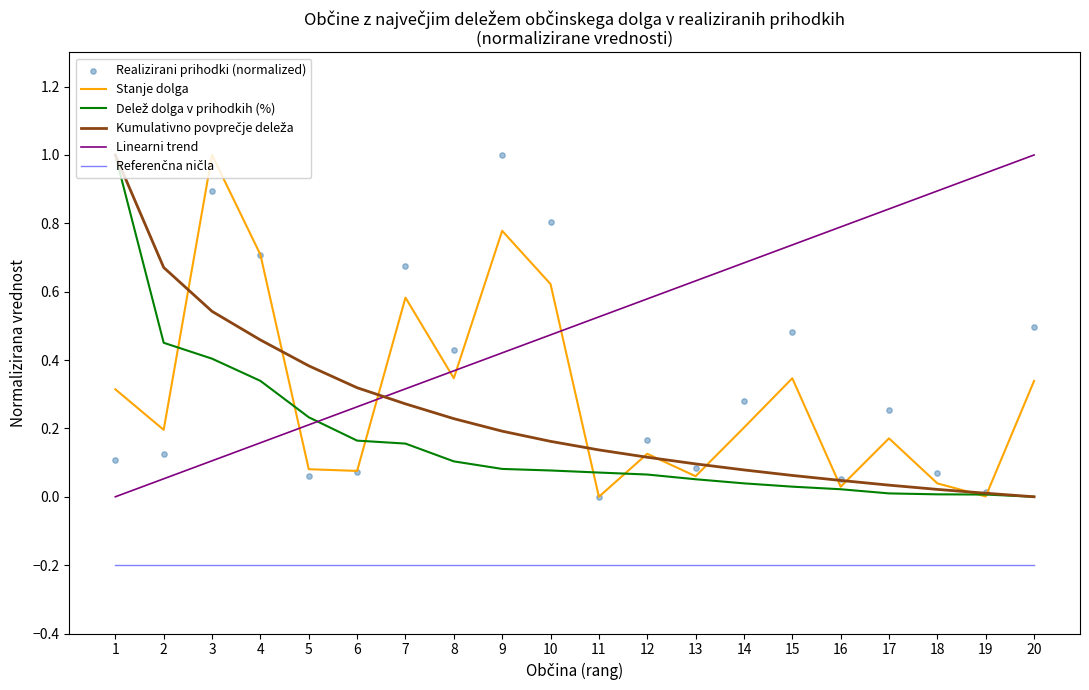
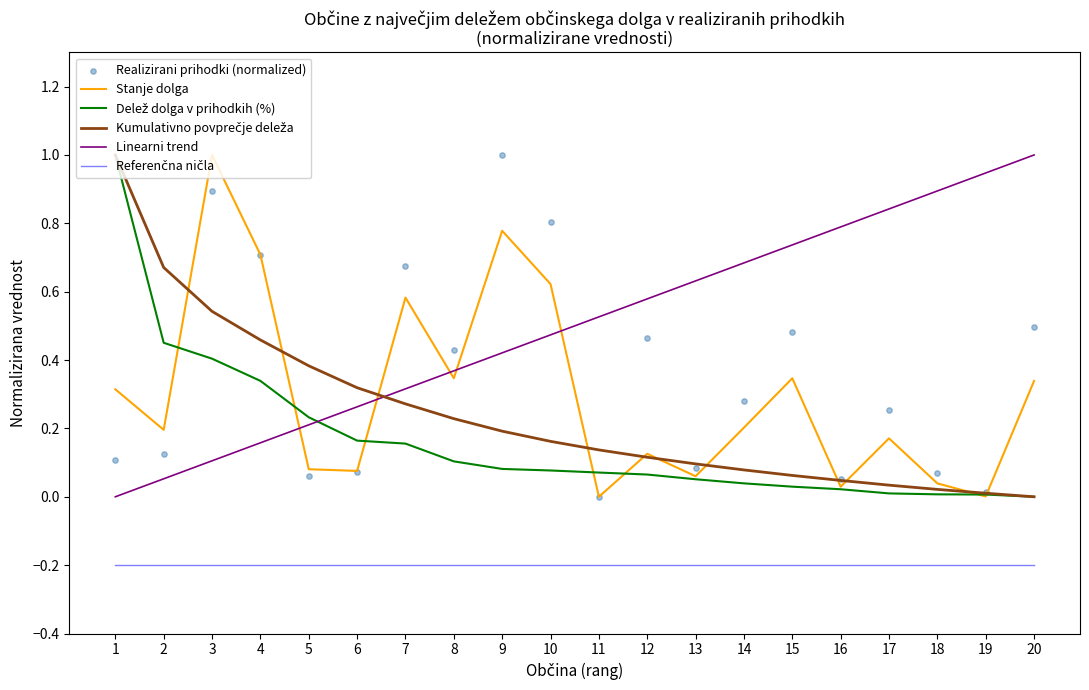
Realizirani prihodki (normalized), 12: 0.17 -> 0.46
